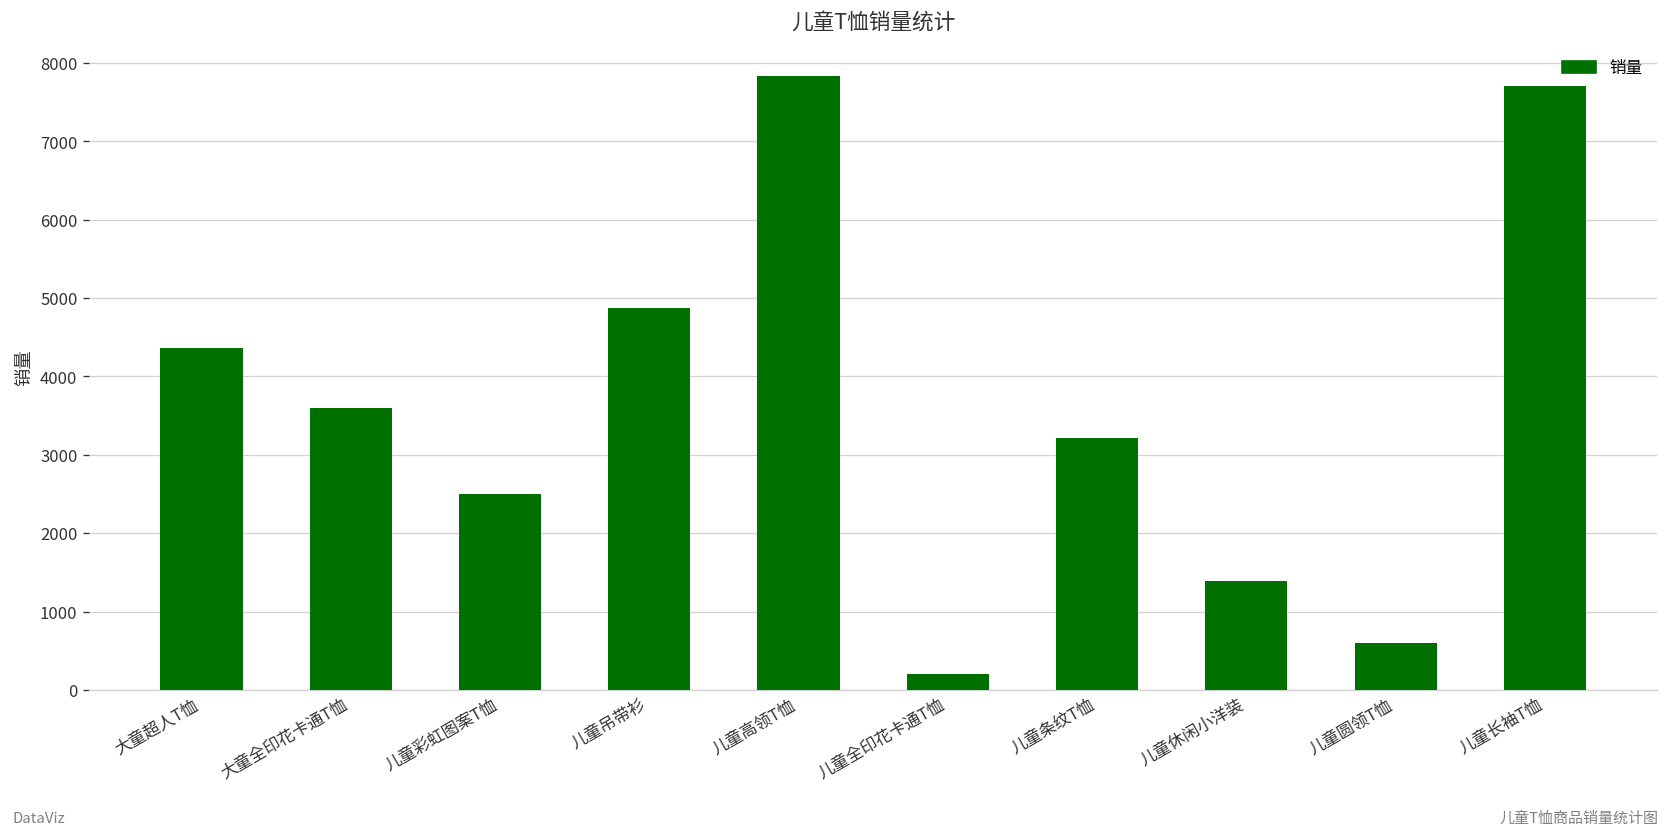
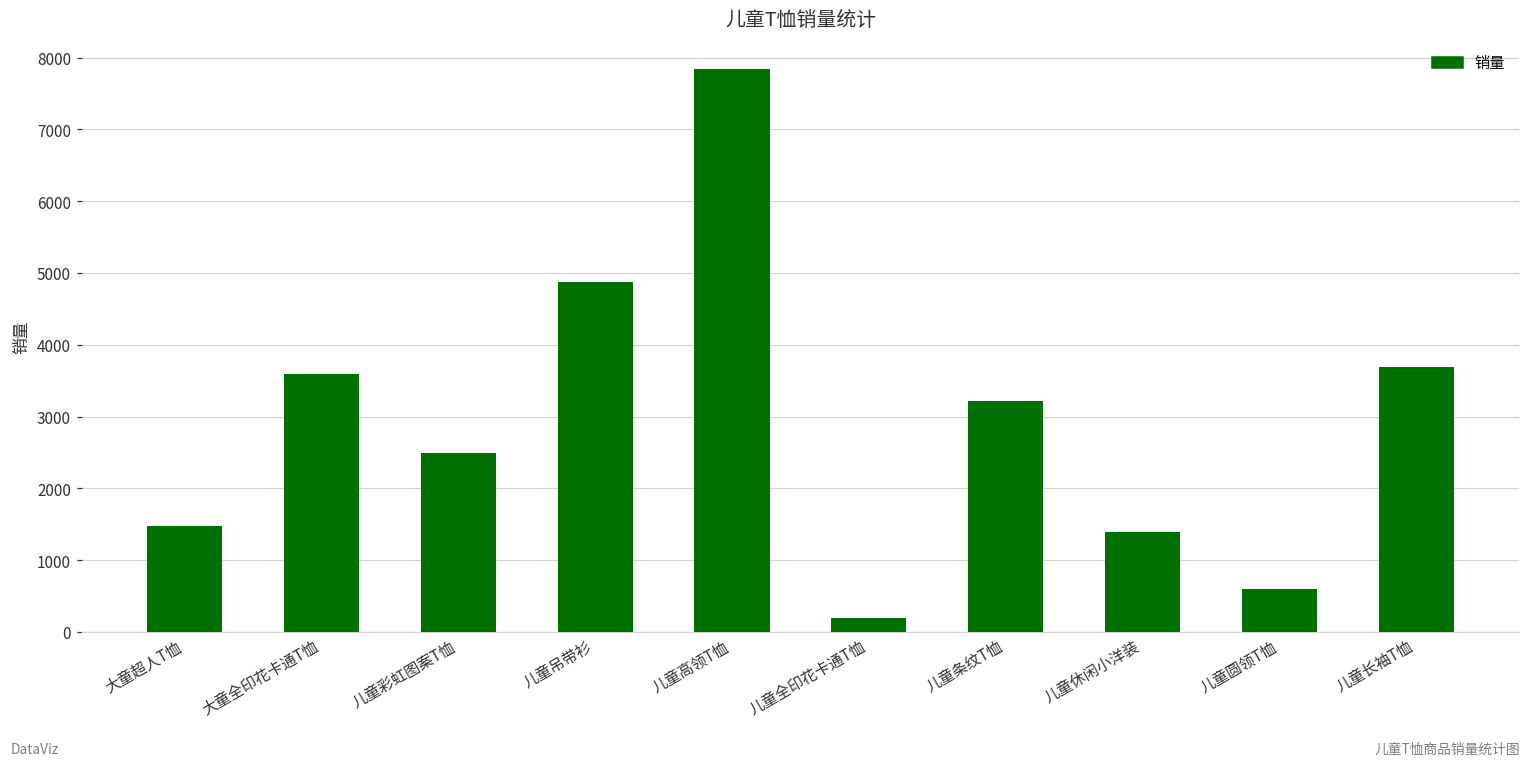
大童超人T恤: 4400 -> 1500
儿童长袖T恤: 7700 -> 3700
